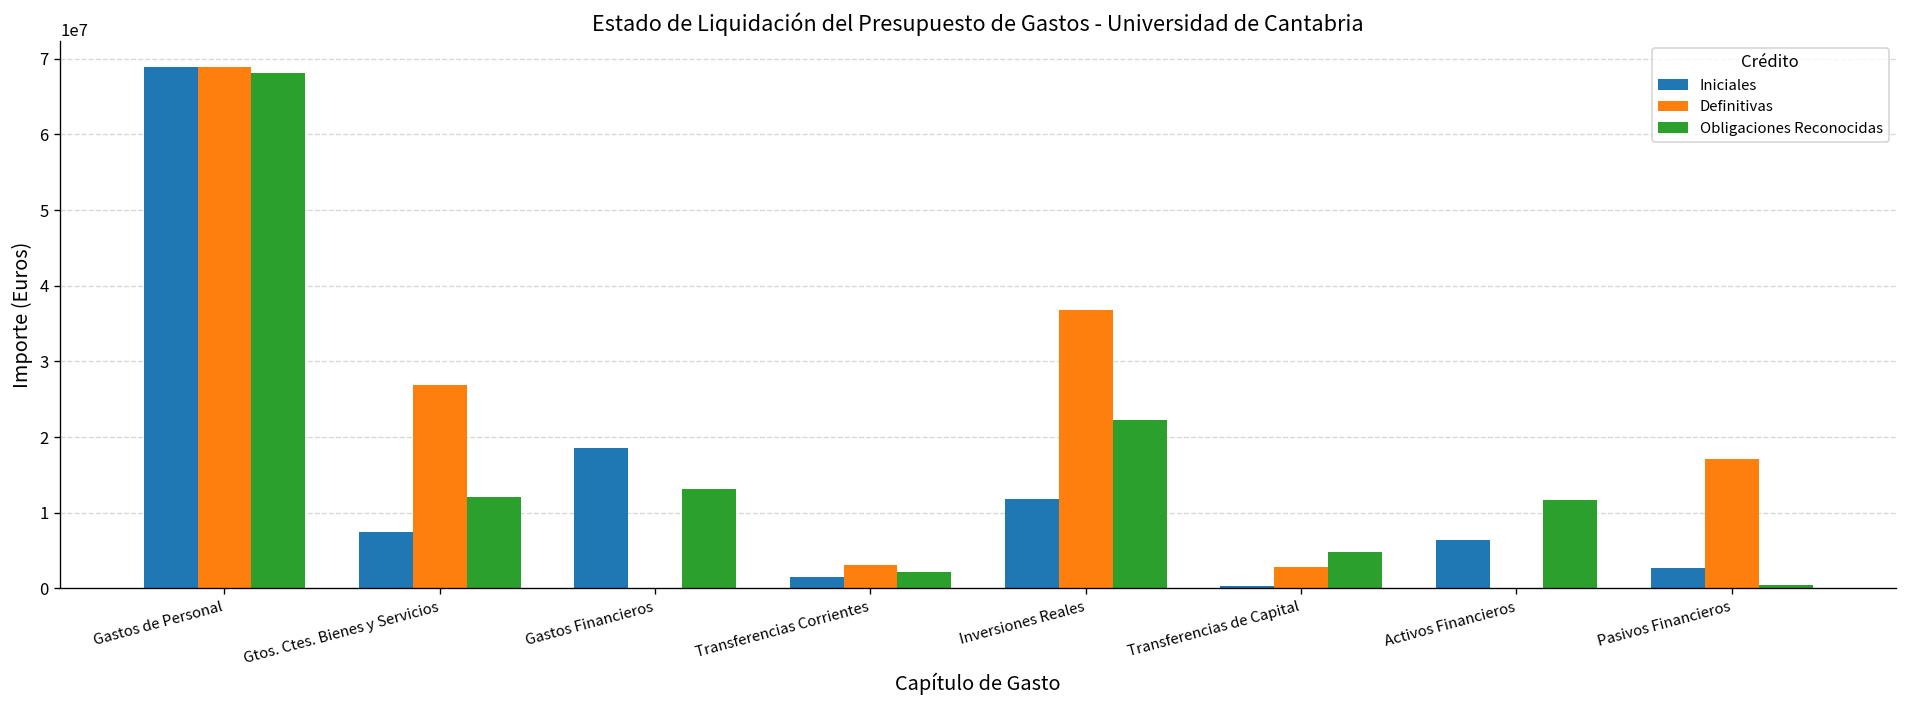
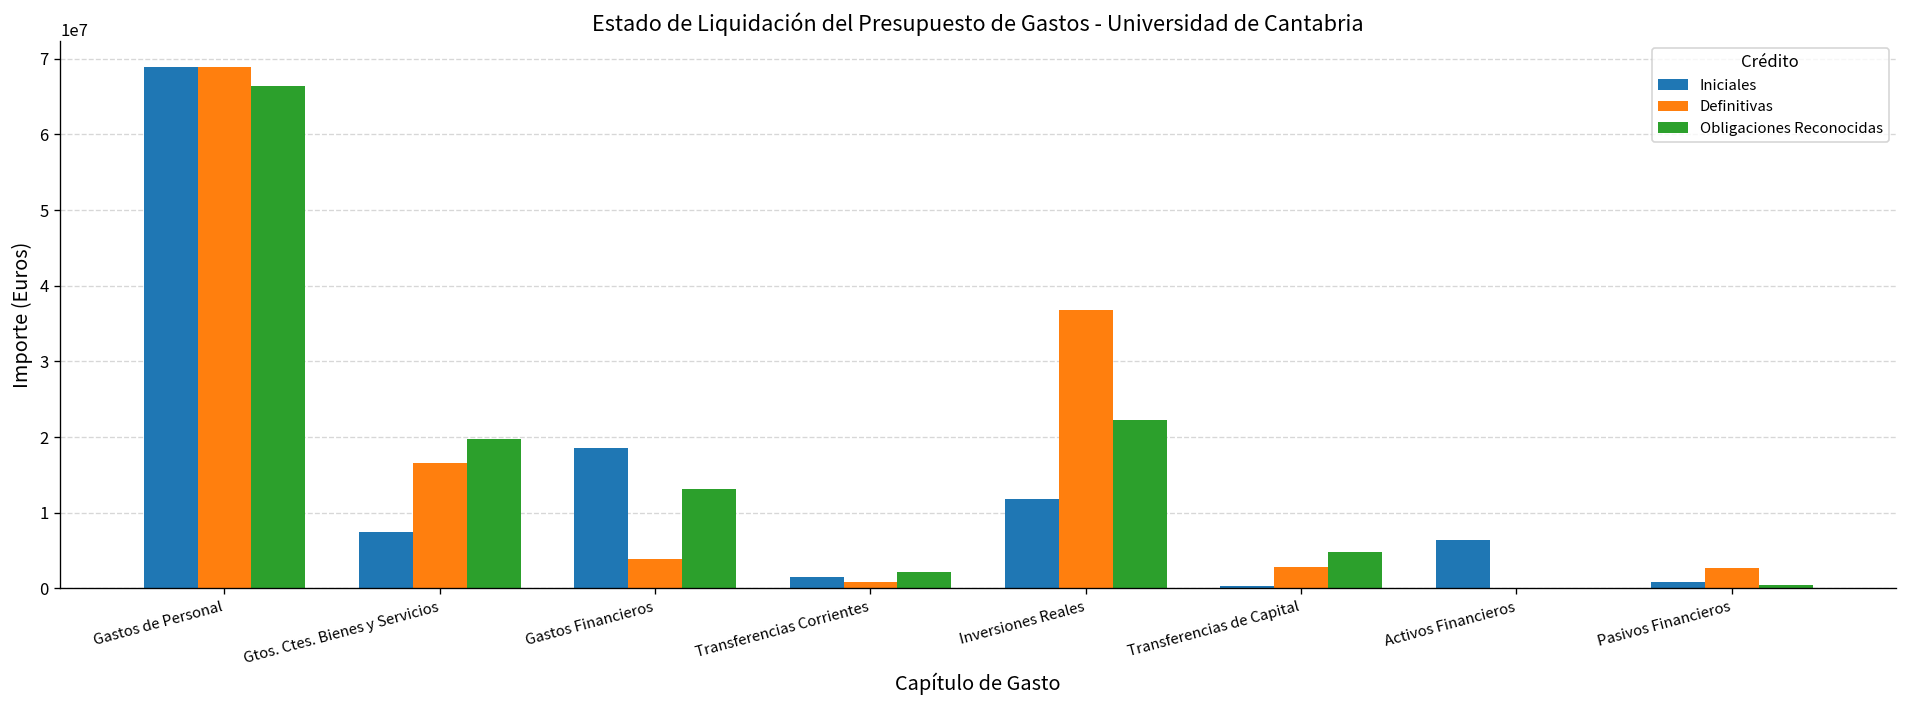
Obligaciones Reconocidas, Gastos de Personal: 68000000 -> 66000000
Definitivas, Gtos. Ctes. Bienes y Servicios: 27000000 -> 17000000
Obligaciones Reconocidas, Gtos. Ctes. Bienes y Servicios: 12000000 -> 20000000
Definitivas, Gastos Financieros: 0 -> 4000000
Definitivas, Transferencias Corrientes: 3000000 -> 1000000
Obligaciones Reconocidas, Activos Financieros: 12000000 -> 0
Iniciales, Pasivos Financieros: 3000000 -> 1000000
Definitivas, Pasivos Financieros: 17000000 -> 3000000
